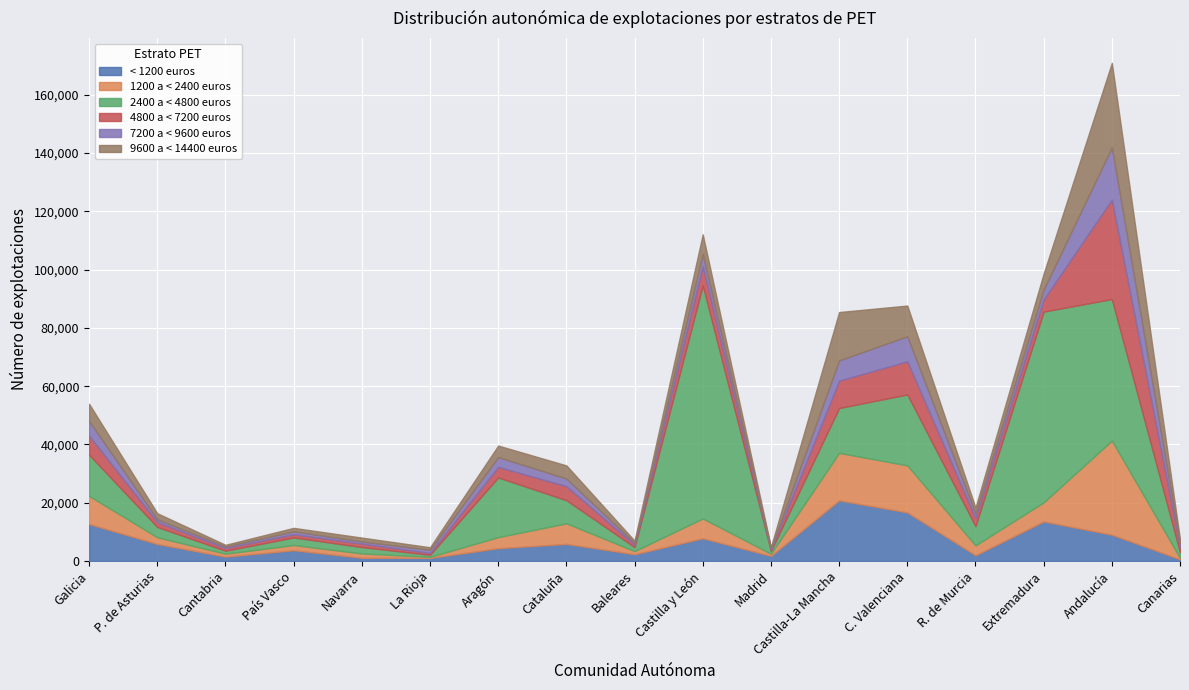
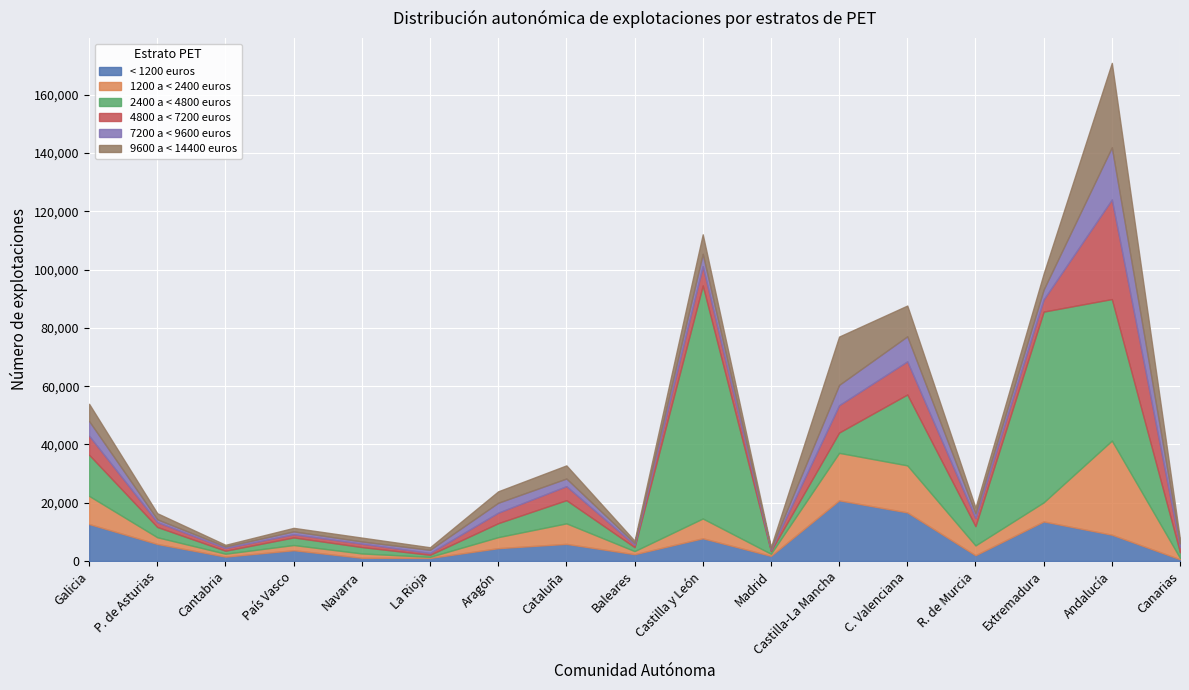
2400 a < 4800 euros, Aragón: 20,000 -> 5,000
2400 a < 4800 euros, Castilla-La Mancha: 15,000 -> 7,000
